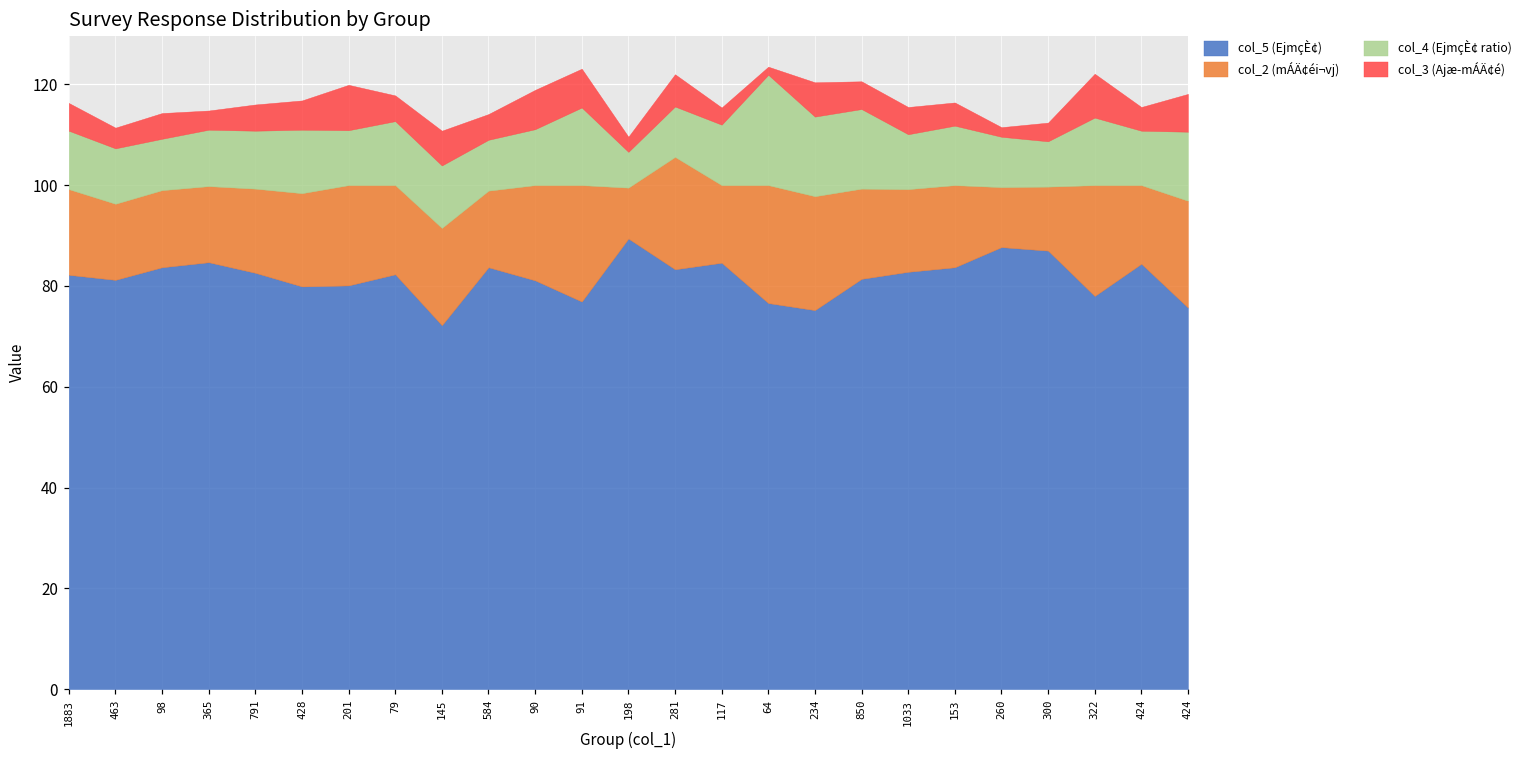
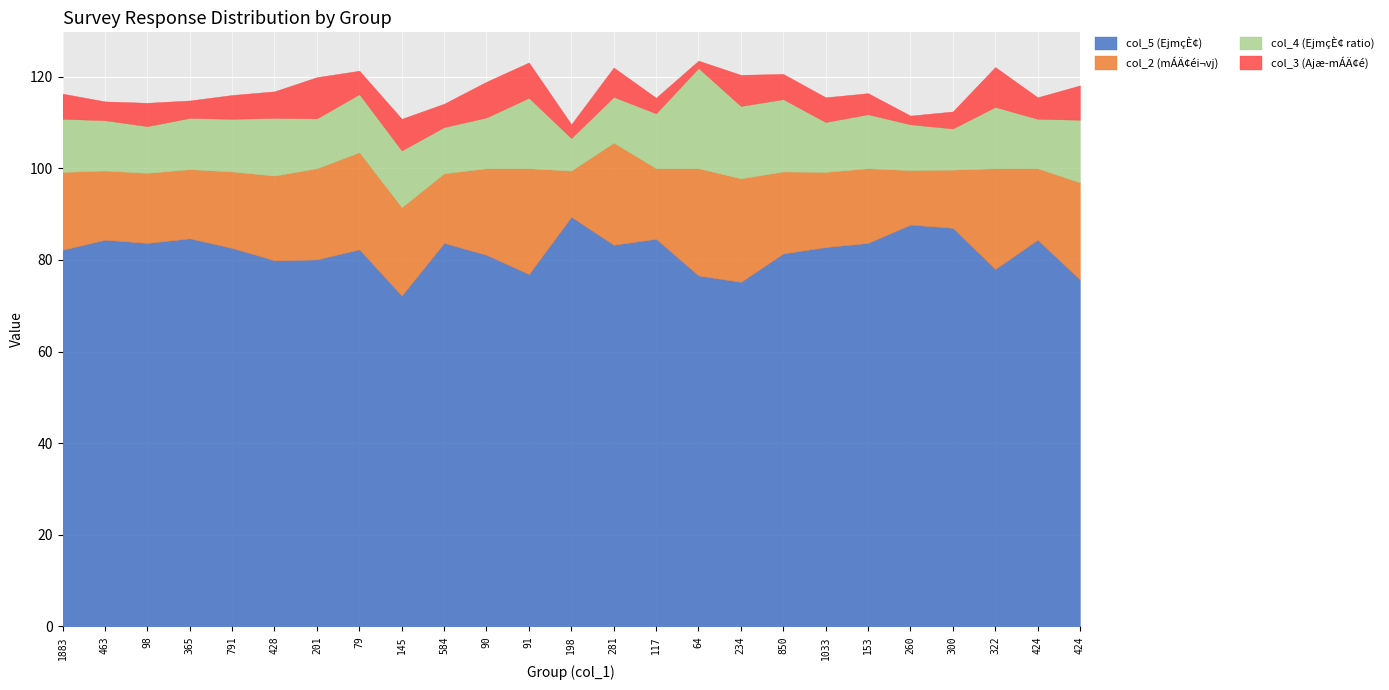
col_5 (EjmçÈ¢), 463: 81 -> 84
col_2 (mÁÄ¢éi¬vj), 79: 18 -> 21
